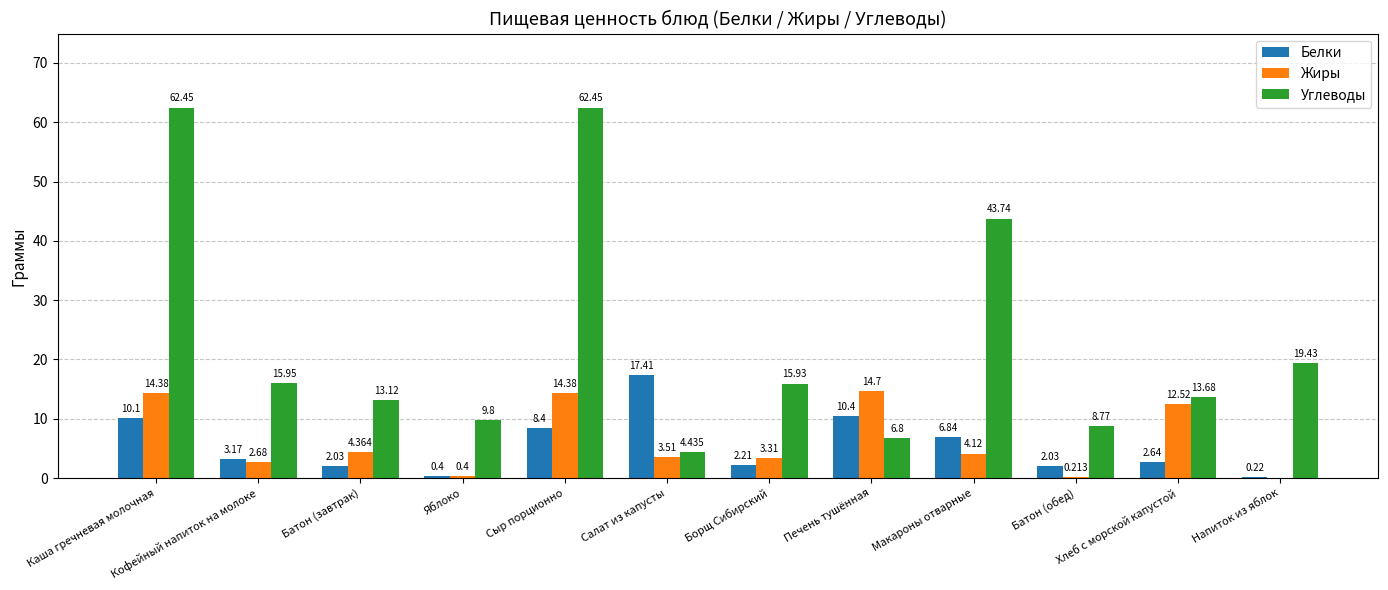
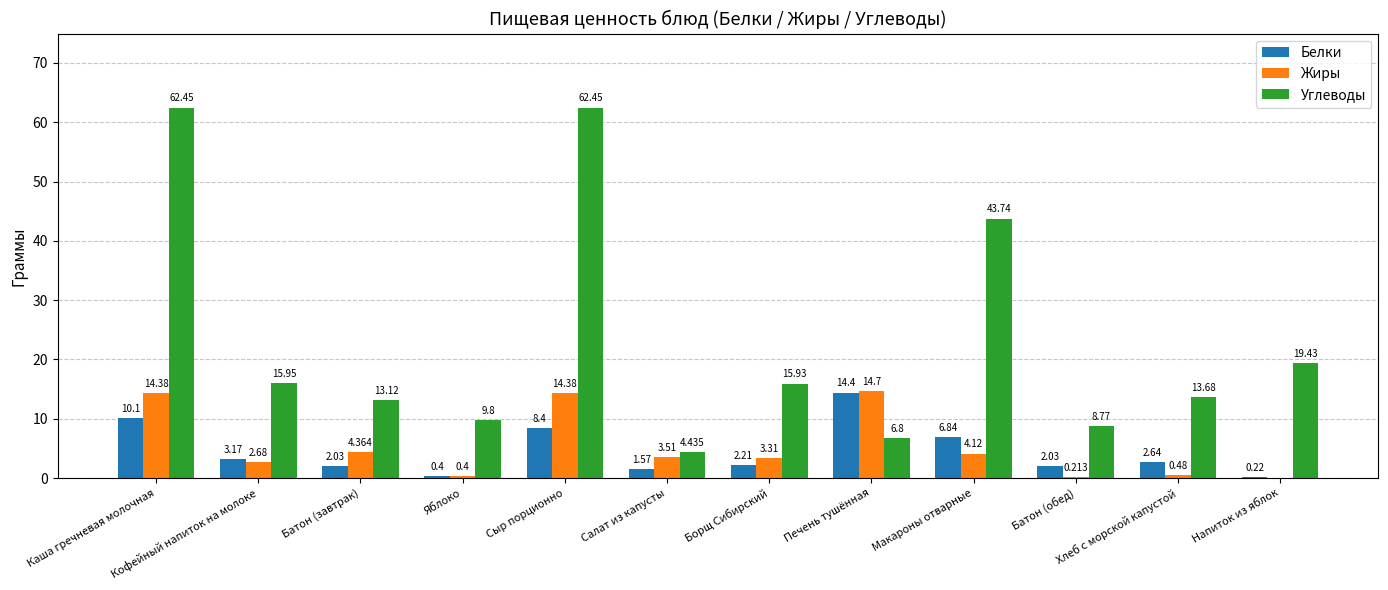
Белки, Салат из капусты: 17.41 -> 1.57
Белки, Печень тушённая: 10.4 -> 14.4
Жиры, Хлеб с морской капустой: 12.52 -> 0.48
